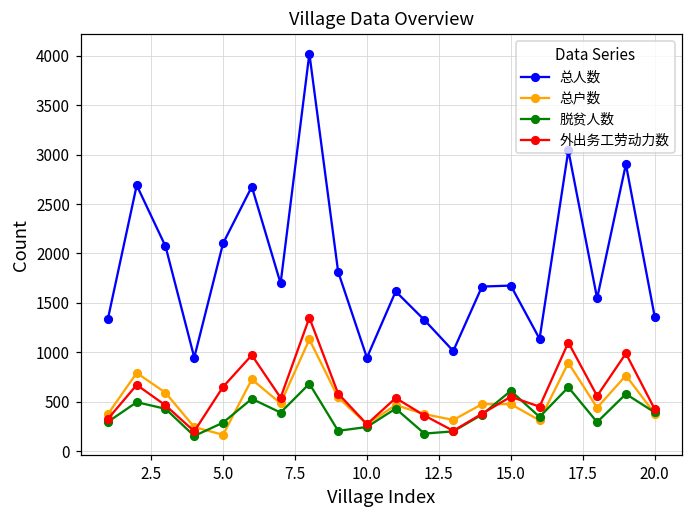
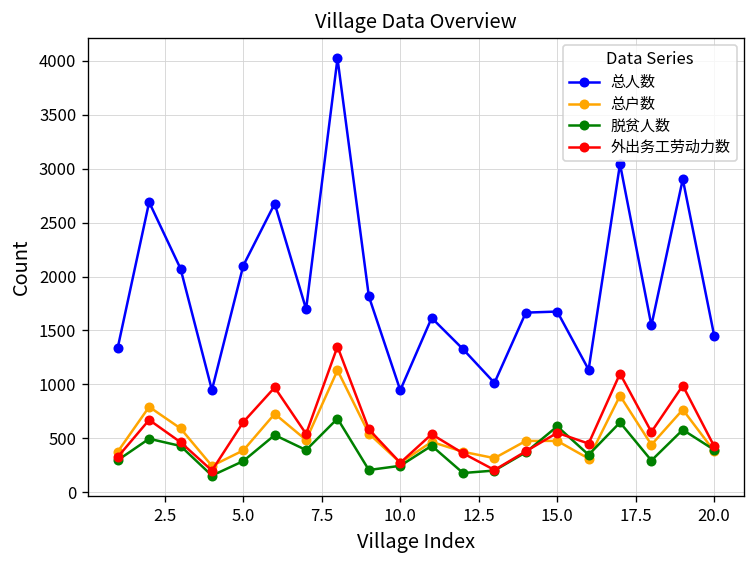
总户数, 5.0: 200 -> 400
总人数, 20.0: 1400 -> 1500
